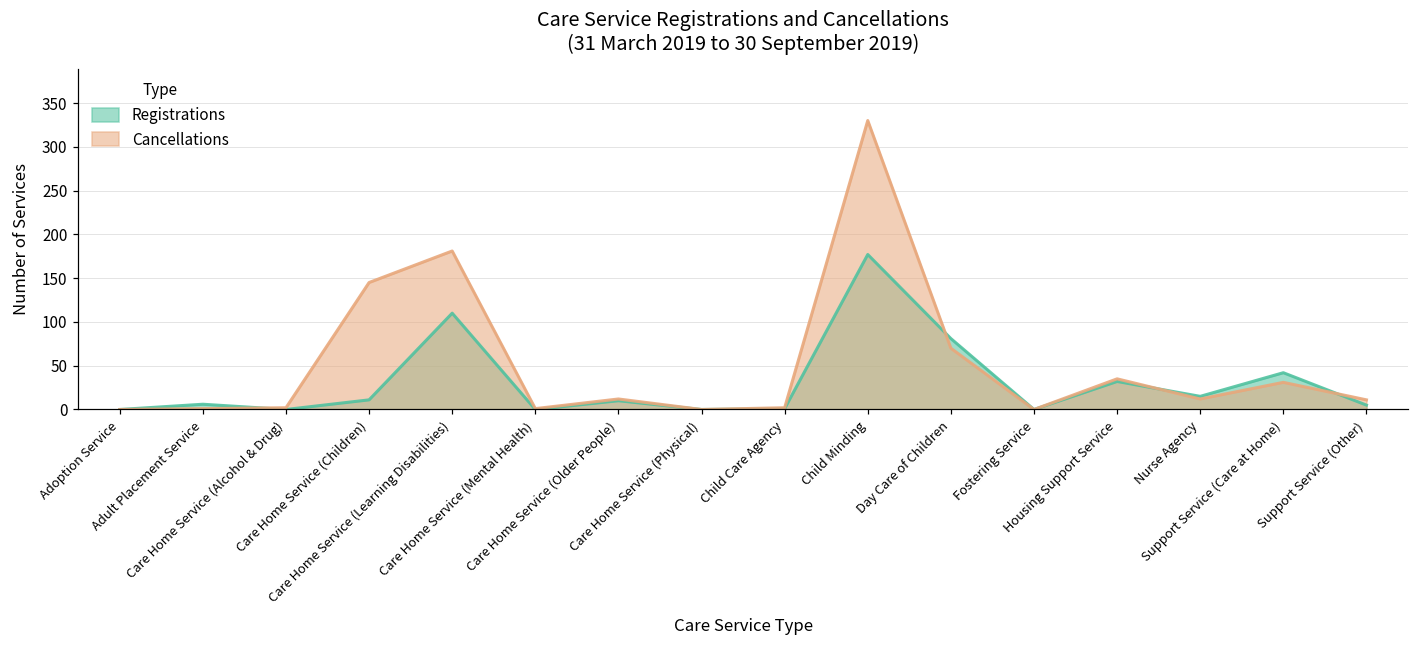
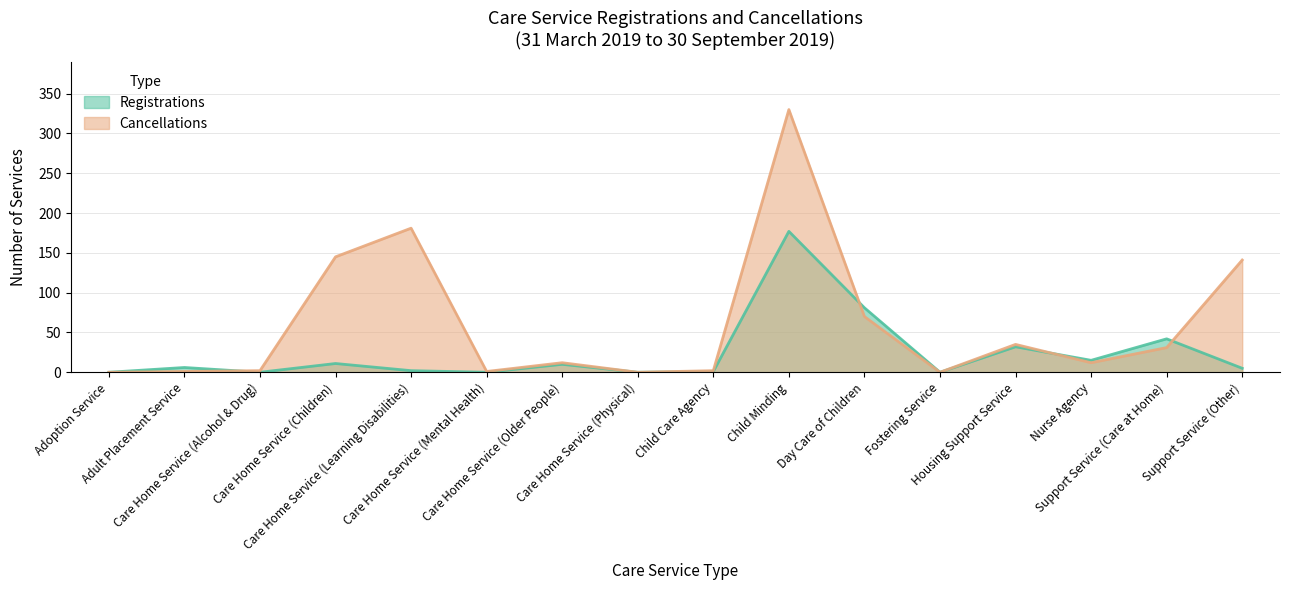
Registrations, Care Home Service (Learning Disabilities): 110 -> 0
Cancellations, Support Service (Other): 10 -> 140
